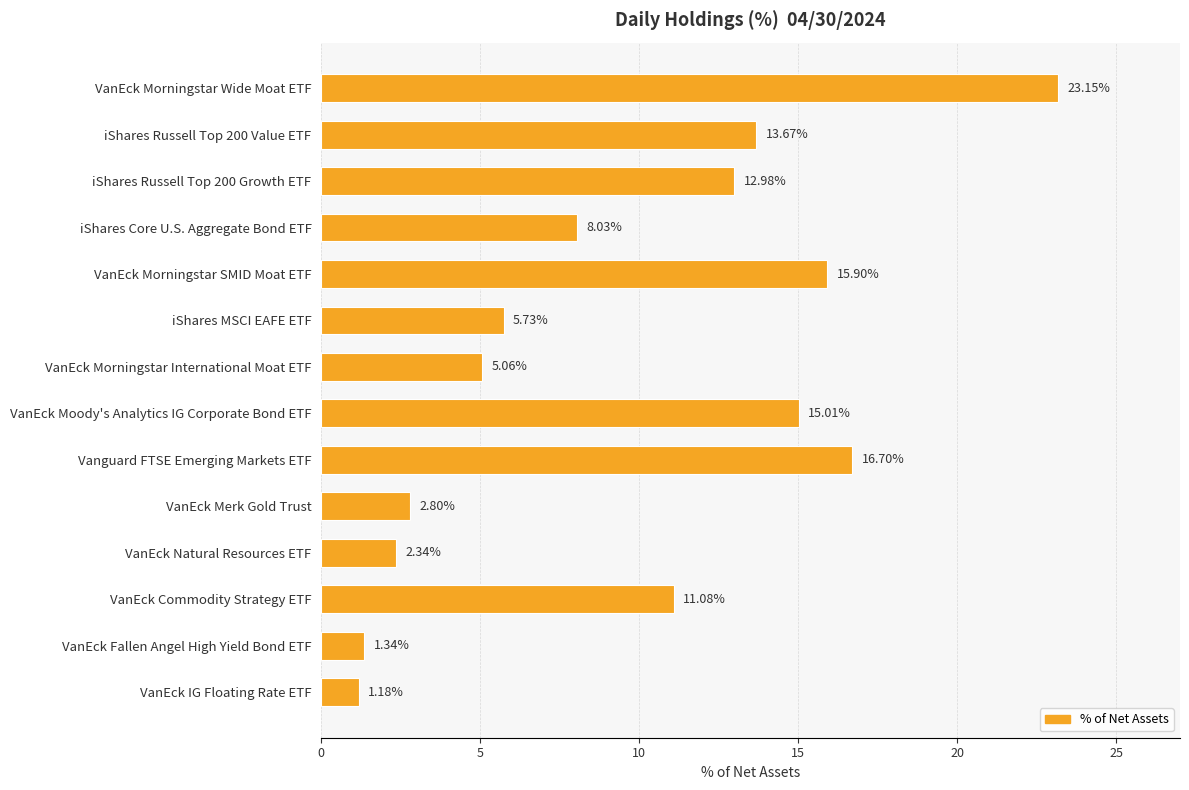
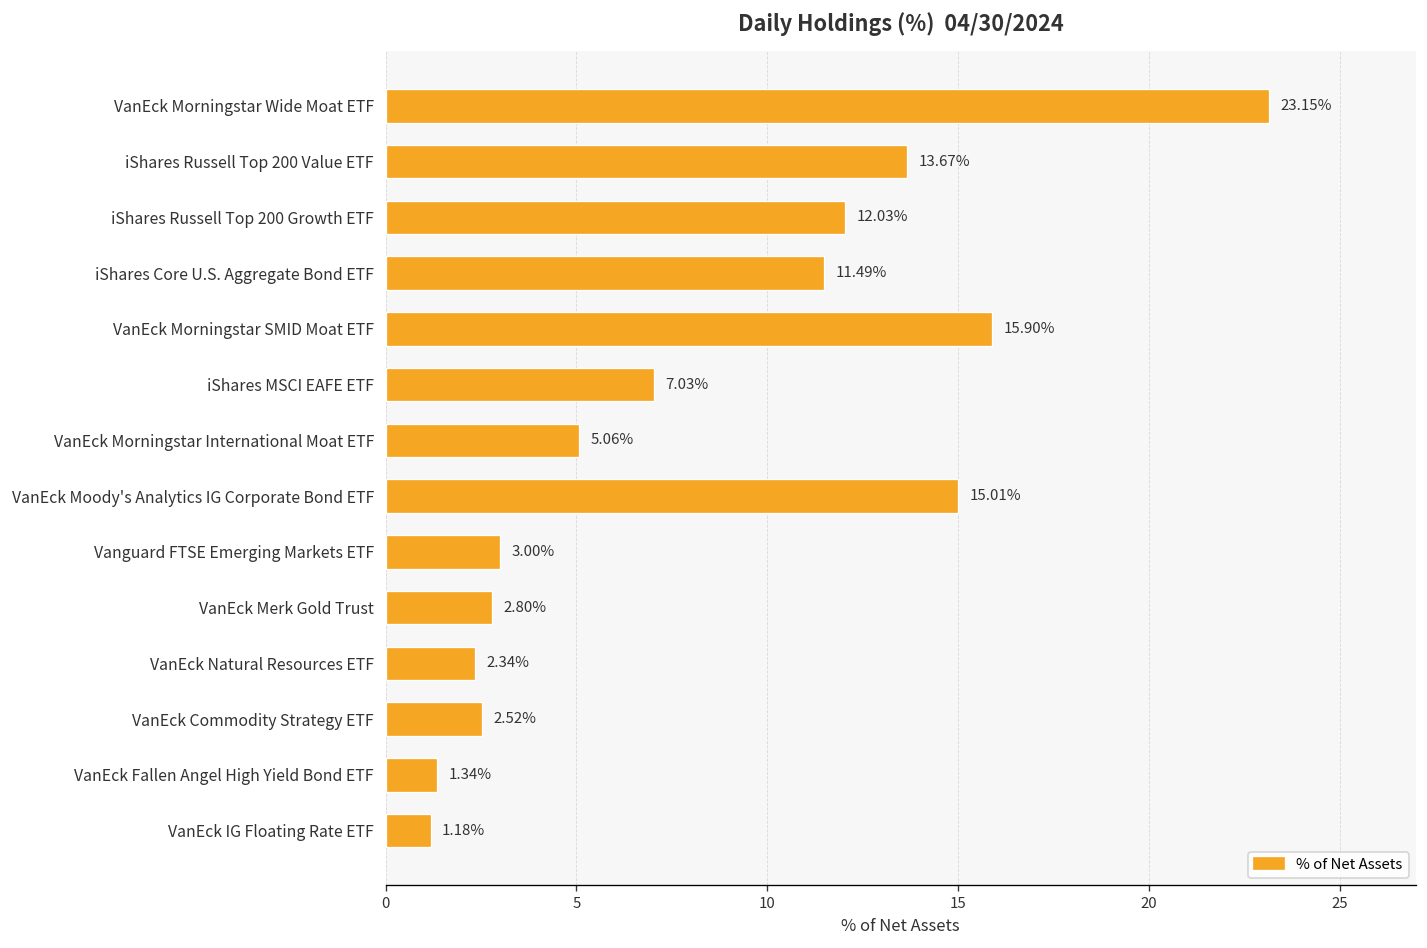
iShares Russell Top 200 Growth ETF: 12.98% -> 12.03%
iShares Core U.S. Aggregate Bond ETF: 8.03% -> 11.49%
iShares MSCI EAFE ETF: 5.73% -> 7.03%
Vanguard FTSE Emerging Markets ETF: 16.70% -> 3.00%
VanEck Commodity Strategy ETF: 11.08% -> 2.52%
